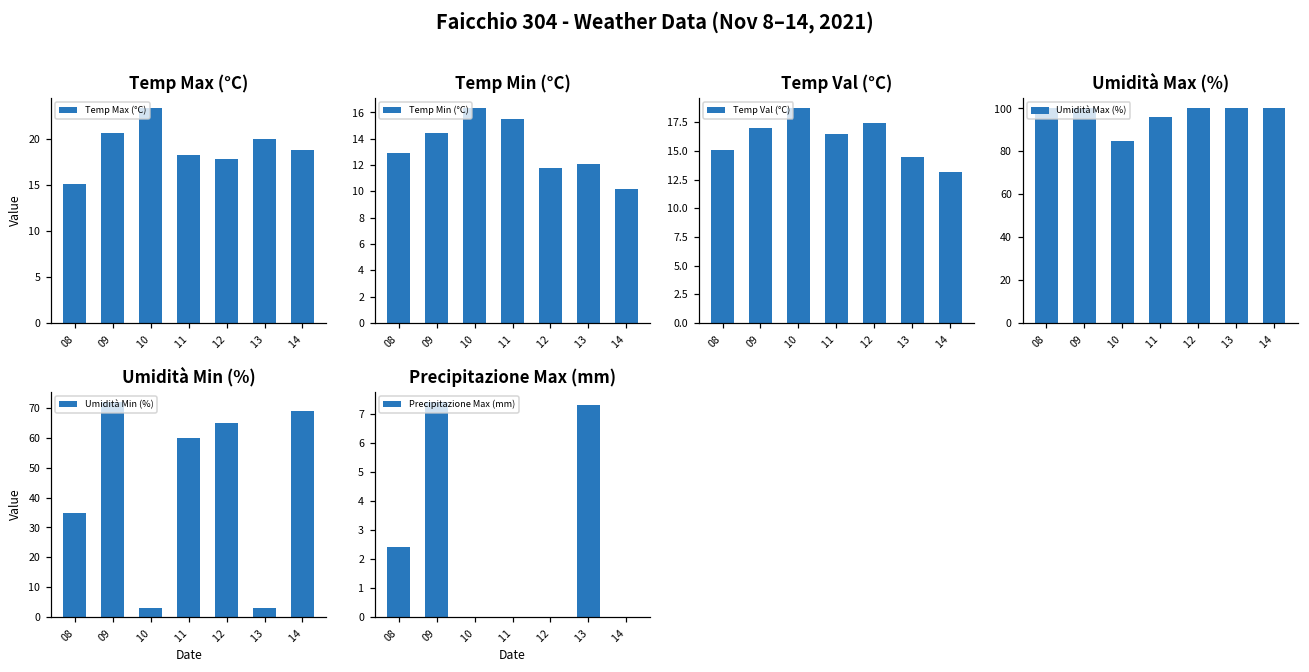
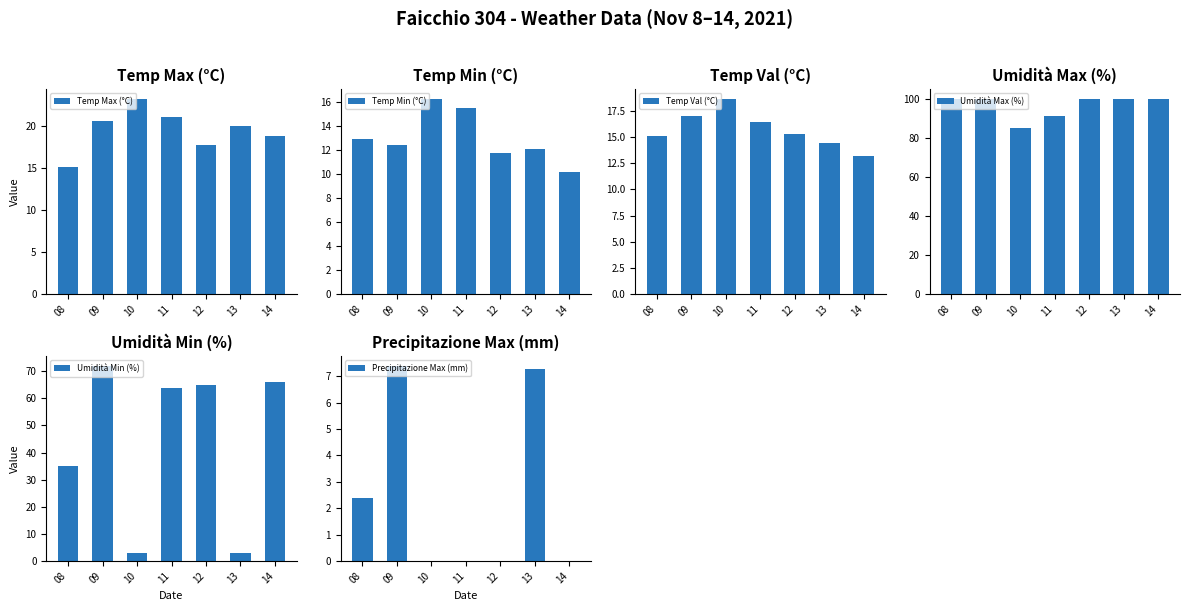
Temp Max (°C), 11: 18 -> 21
Temp Min (°C), 09: 14.4 -> 12.4
Temp Val (°C), 12: 17.4 -> 15.3
Umidità Max (%), 11: 96 -> 91
Umidità Min (%), 11: 60 -> 64
Umidità Min (%), 14: 69 -> 66
